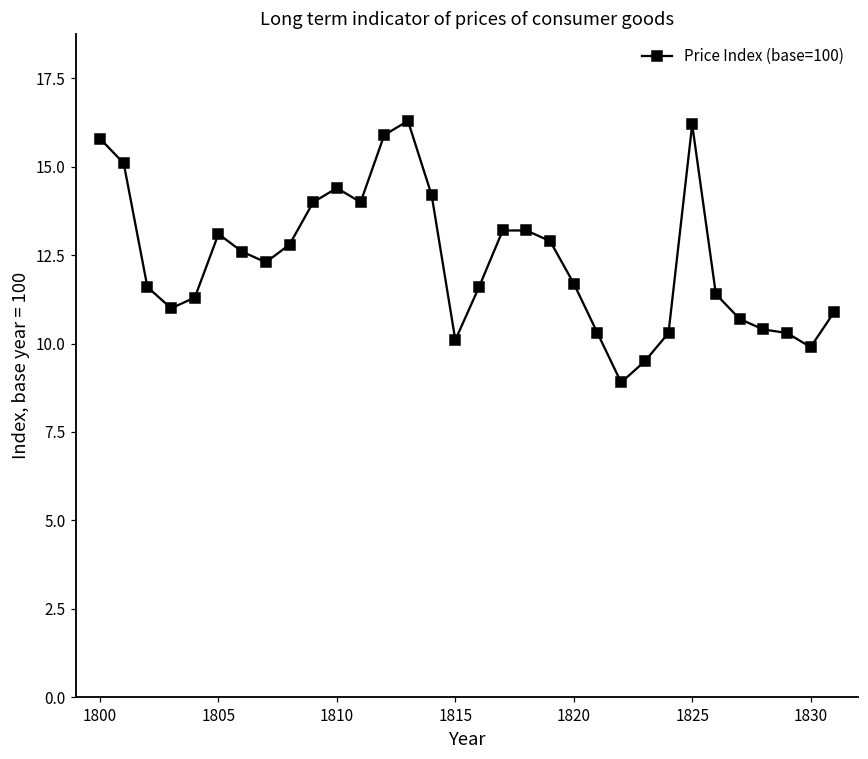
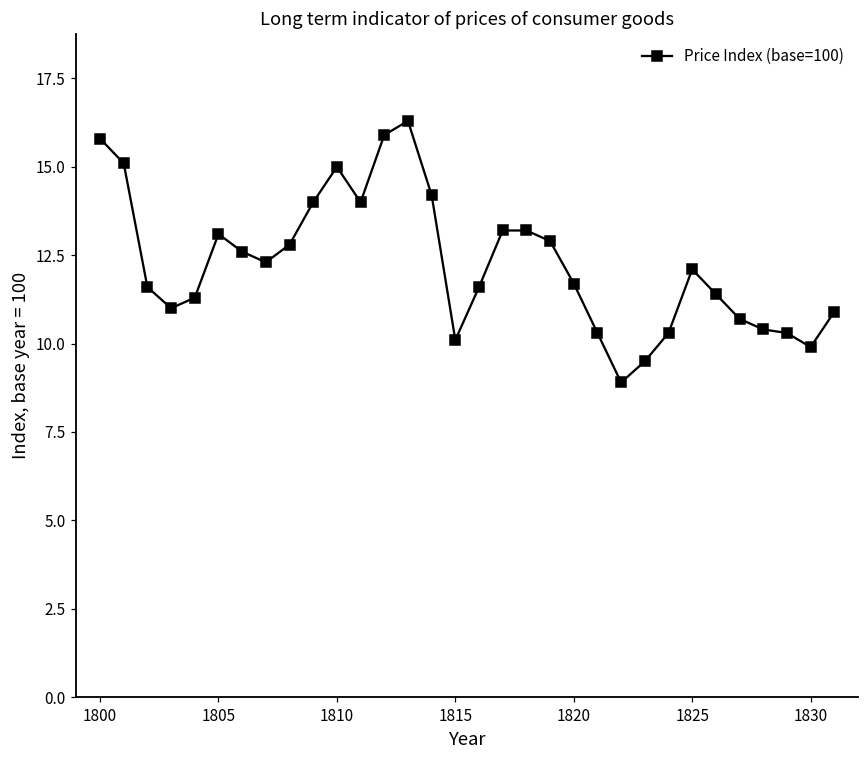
1810: 14.4 -> 15.0
1825: 16.2 -> 12.1
